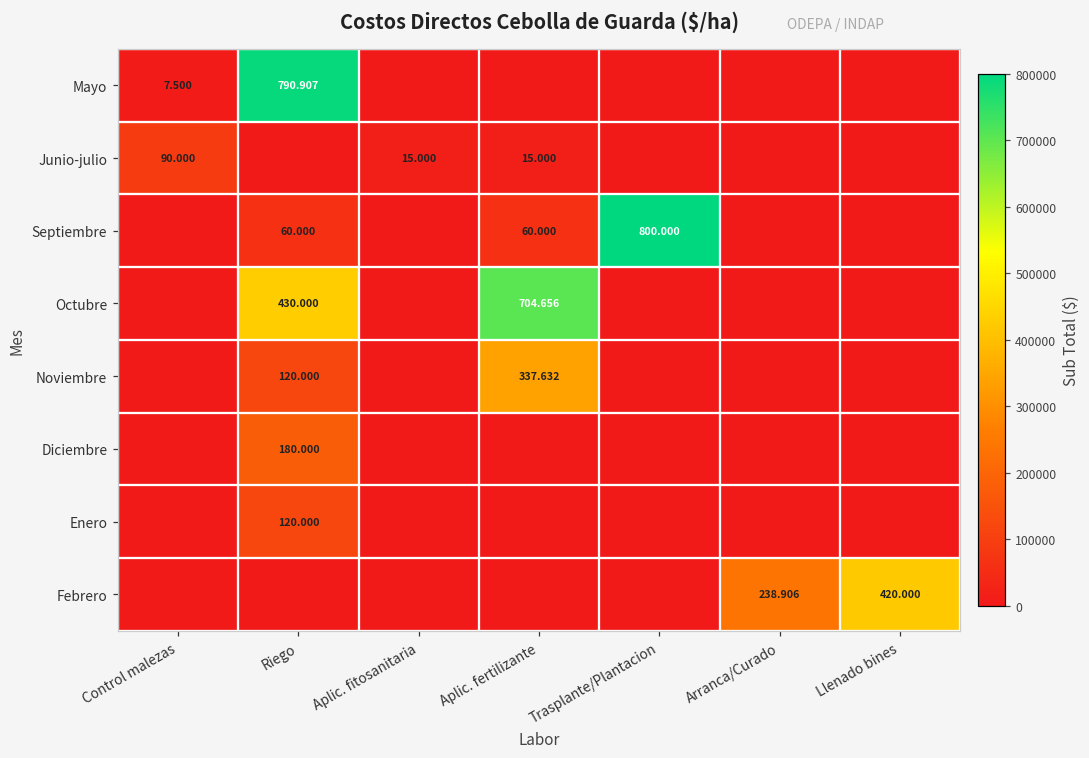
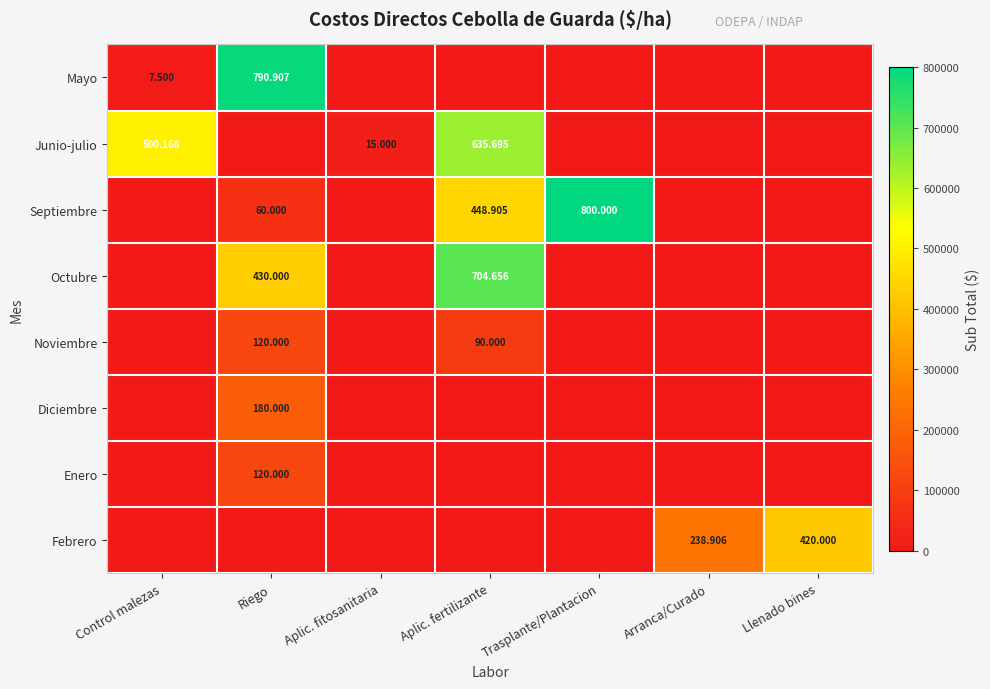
Junio-julio, Control malezas: 90.000 -> 500.168
Junio-julio, Aplic. fertilizante: 15.000 -> 635.695
Septiembre, Aplic. fertilizante: 60.000 -> 448.905
Noviembre, Aplic. fertilizante: 337.632 -> 90.000
